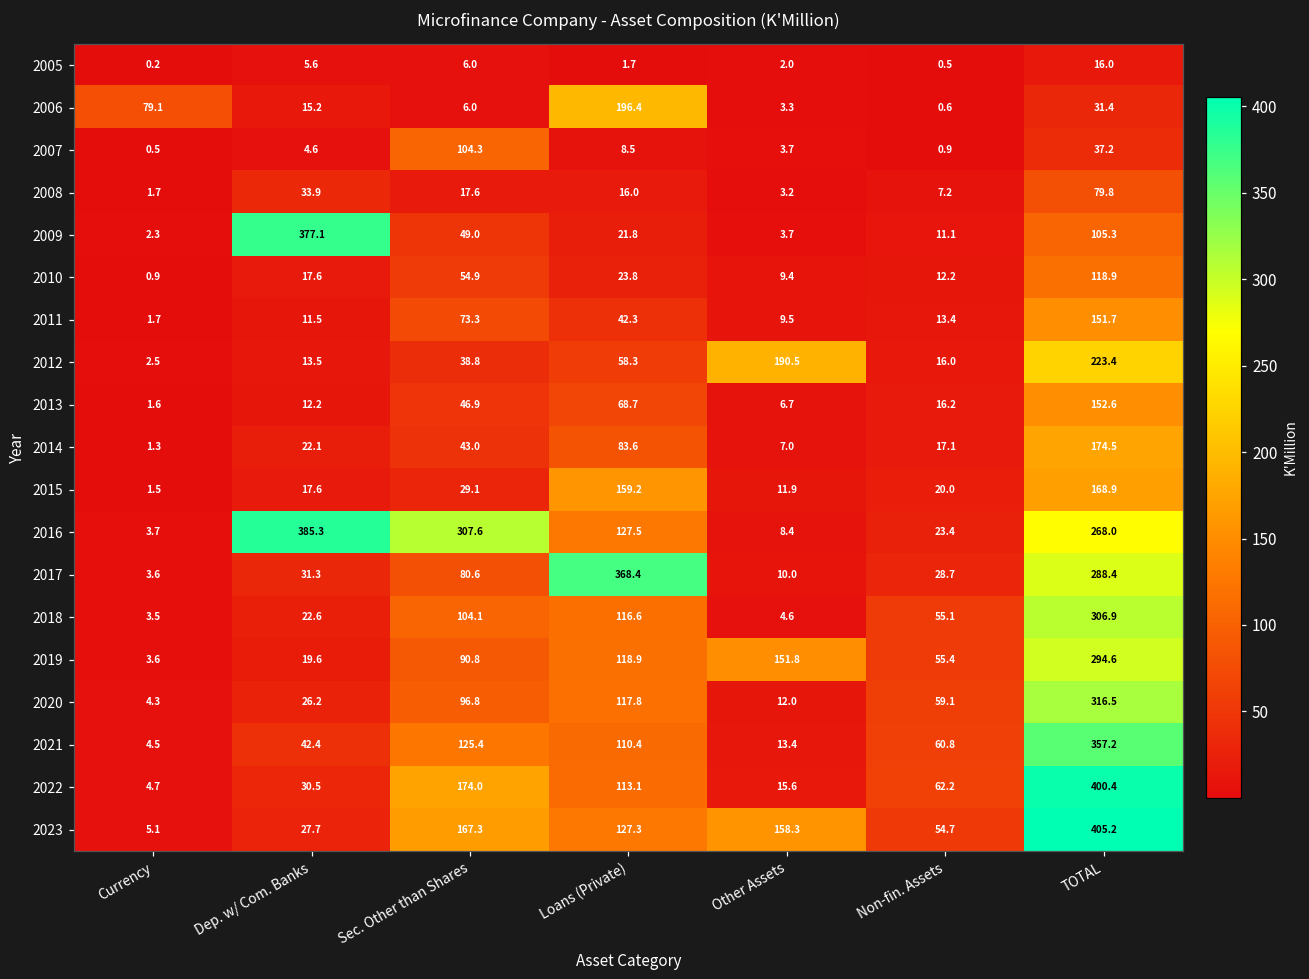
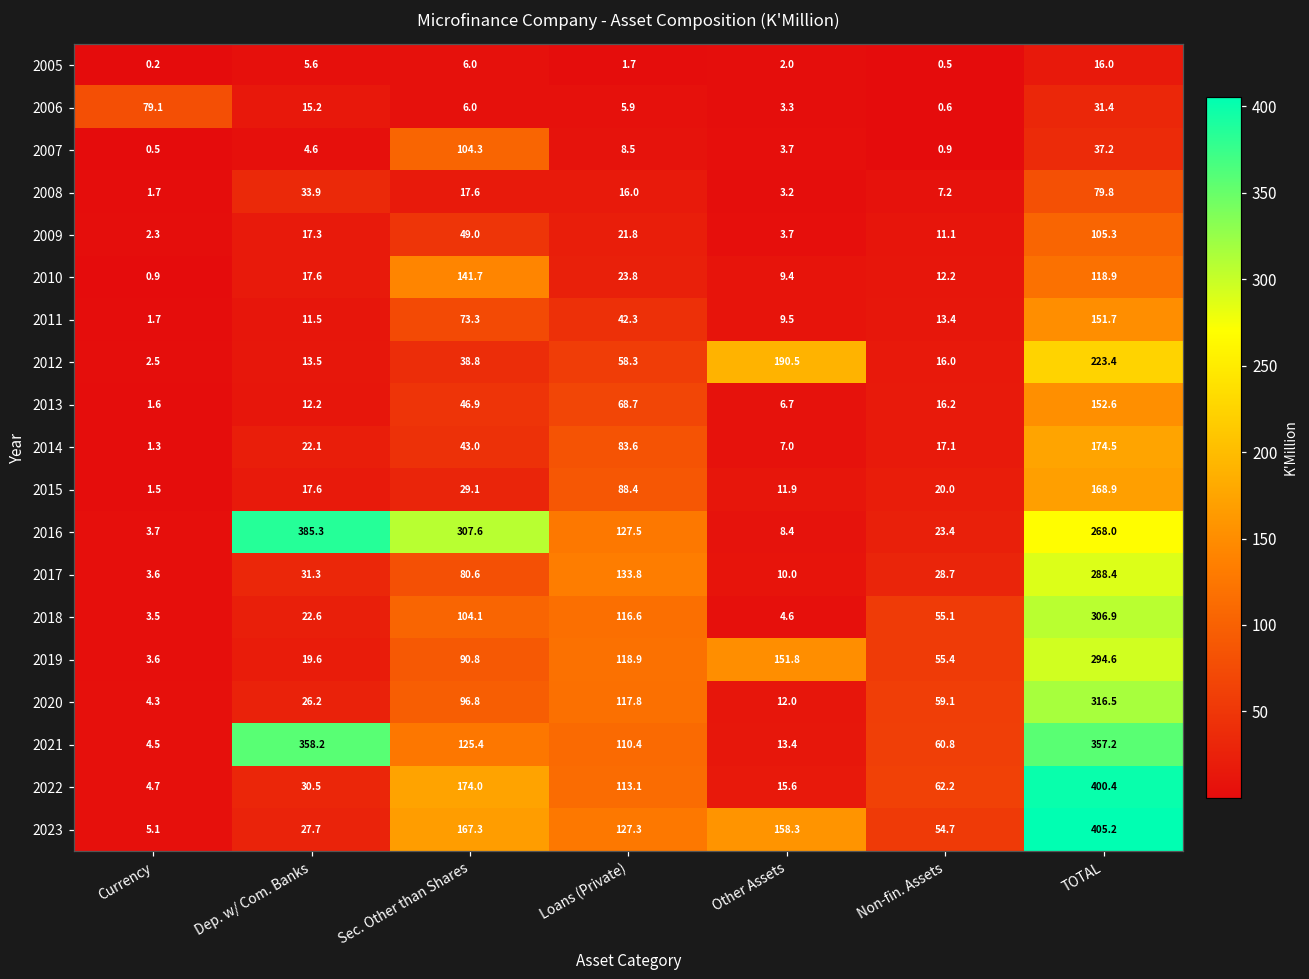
2006, Loans (Private): 196.4 -> 5.9
2009, Dep. w/ Com. Banks: 377.1 -> 17.3
2010, Sec. Other than Shares: 54.9 -> 141.7
2015, Loans (Private): 159.2 -> 88.4
2017, Loans (Private): 368.4 -> 133.8
2021, Dep. w/ Com. Banks: 42.4 -> 358.2
